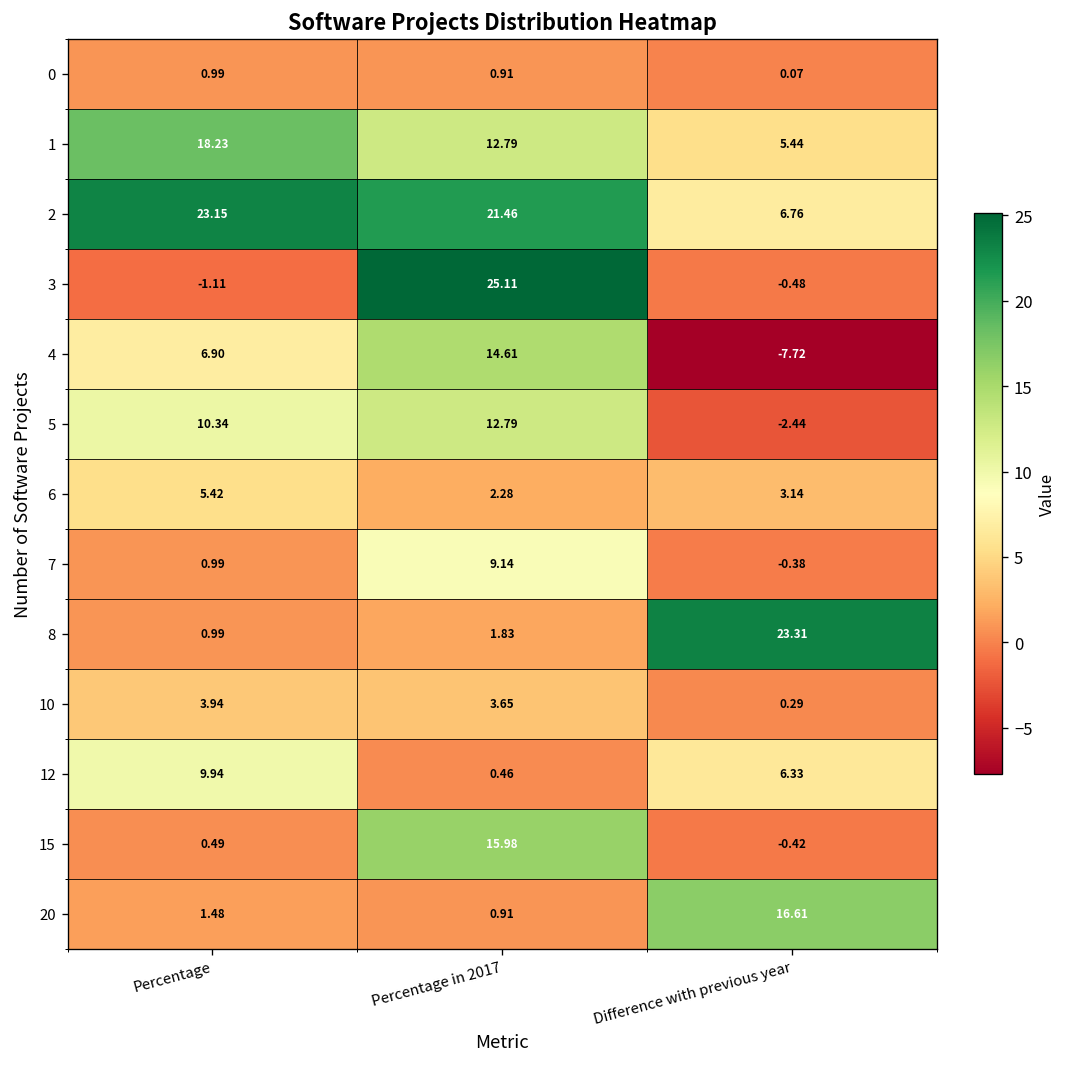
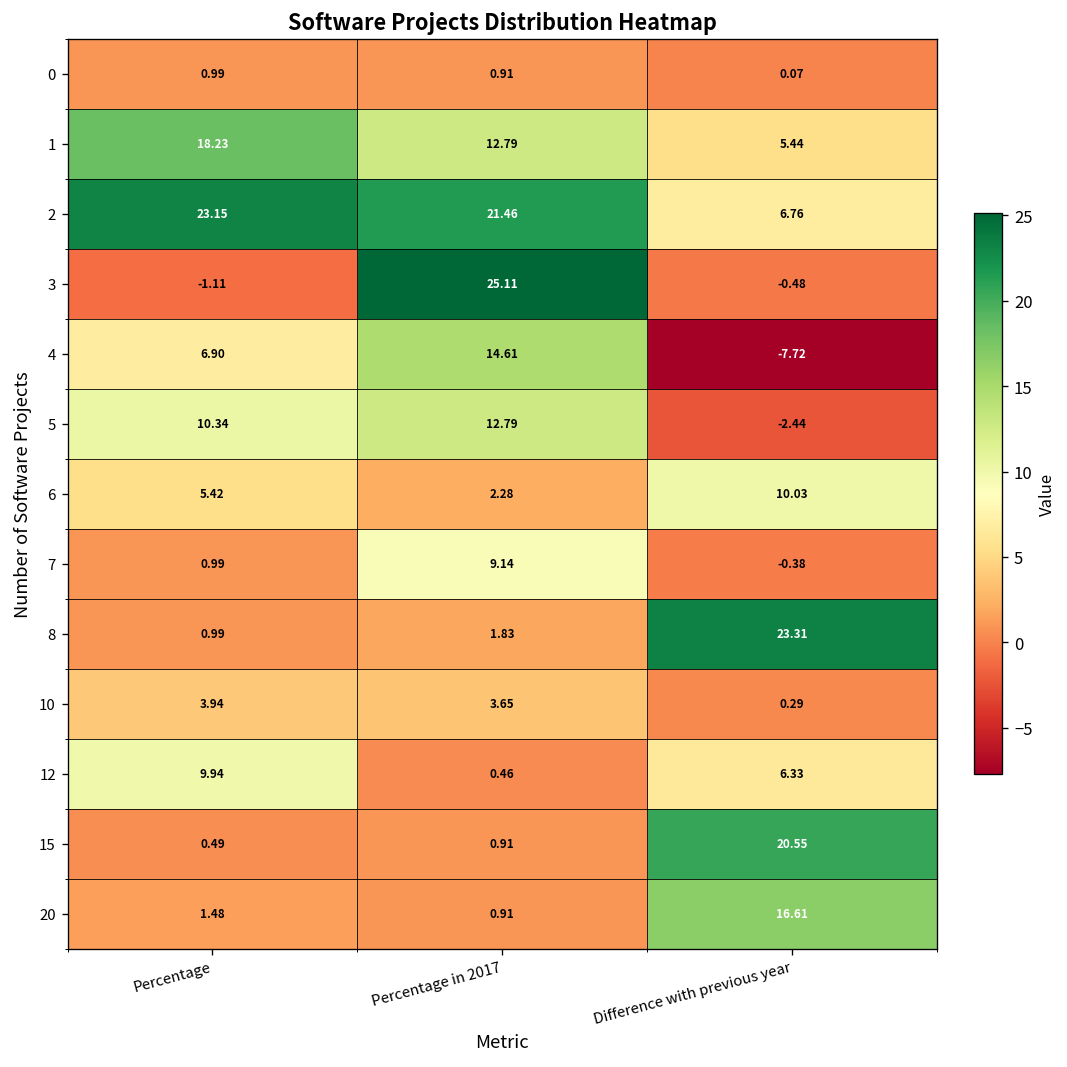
6, Difference with previous year: 3.14 -> 10.03
15, Percentage in 2017: 15.98 -> 0.91
15, Difference with previous year: -0.42 -> 20.55
